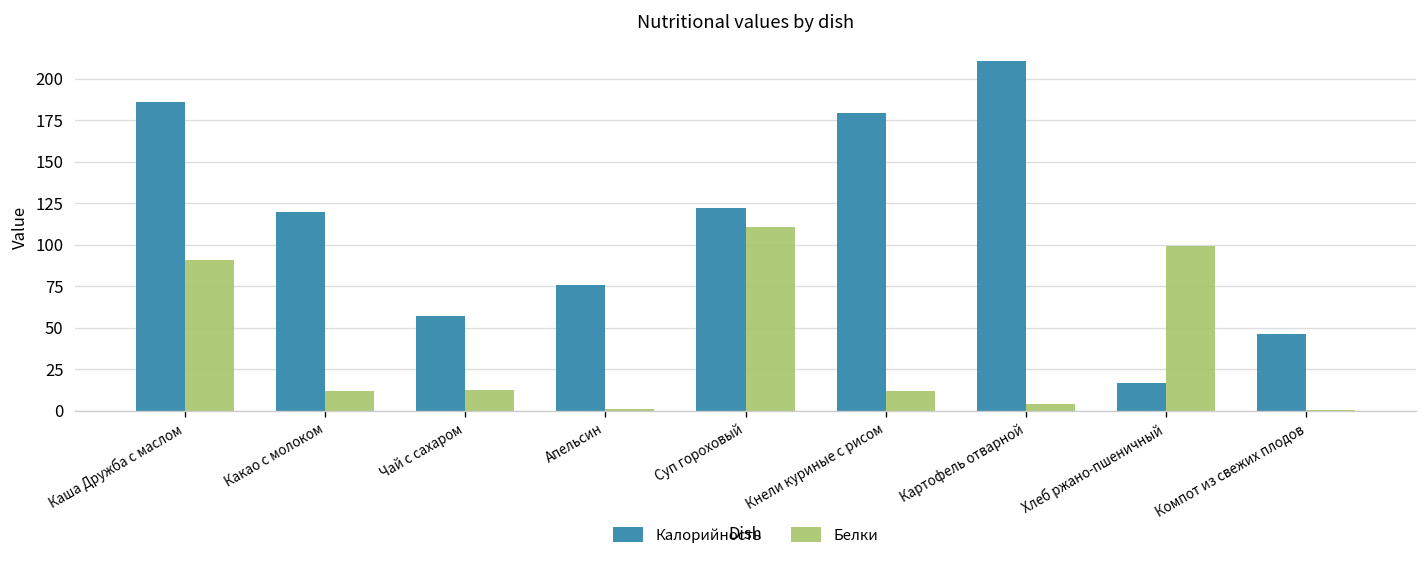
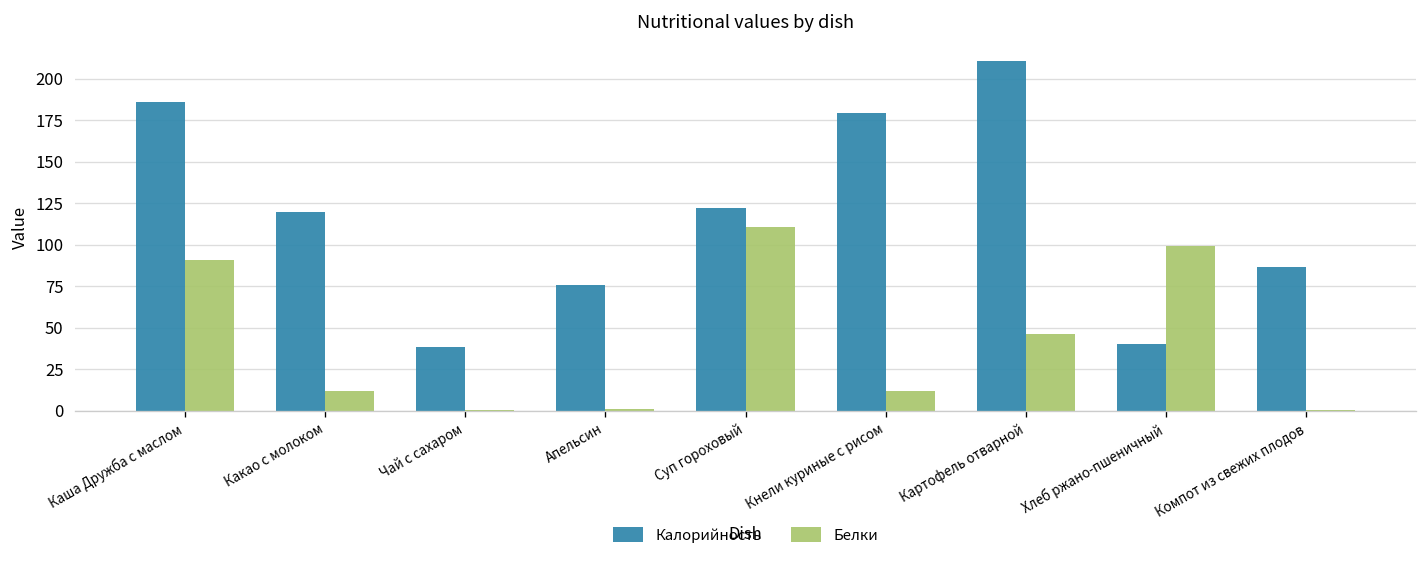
Калорийность, Чай с сахаром: 57 -> 38
Белки, Чай с сахаром: 12 -> 0
Белки, Картофель отварной: 4 -> 46
Калорийность, Хлеб ржано-пшеничный: 17 -> 40
Калорийность, Компот из свежих плодов: 46 -> 86
